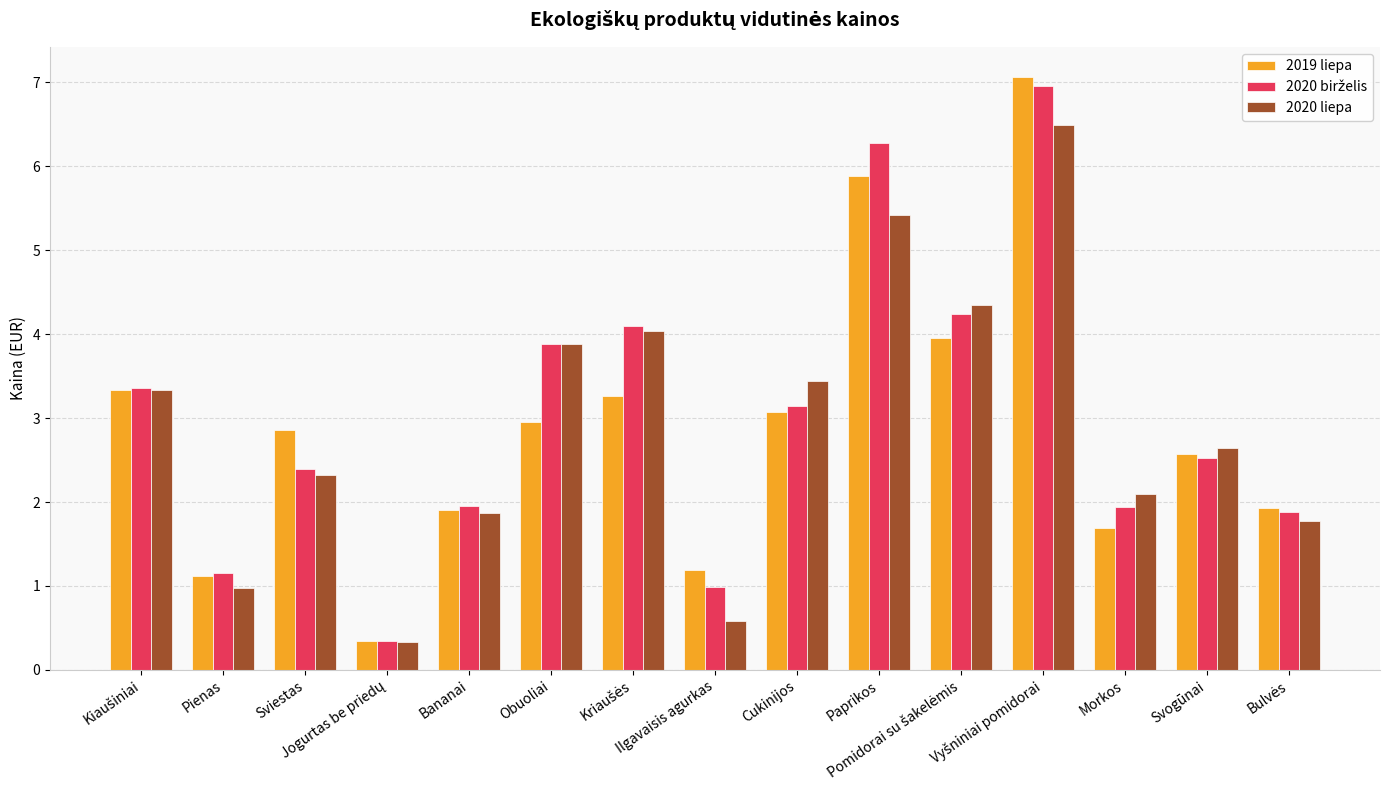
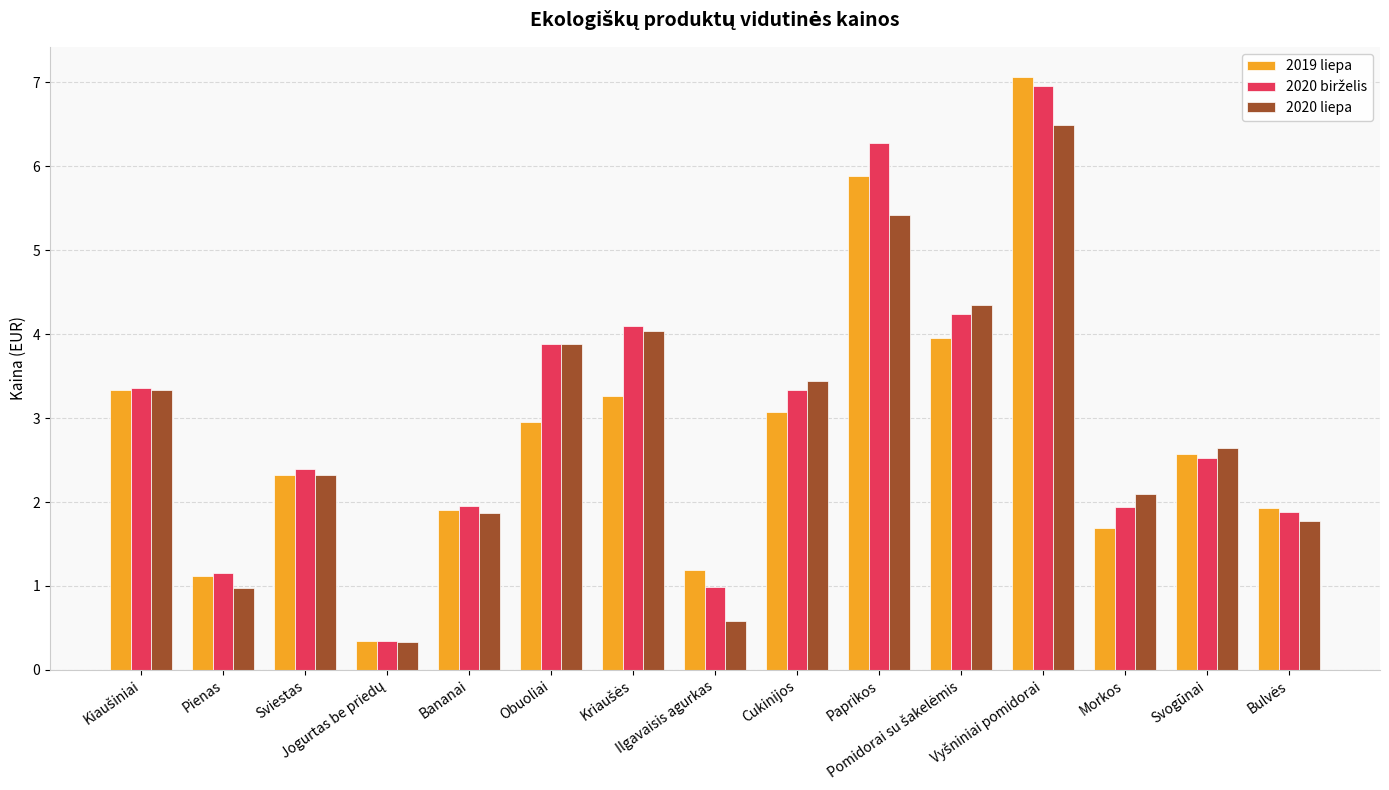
2019 liepa, Sviestas: 2.9 -> 2.3
2020 birželis, Cukinijos: 3.1 -> 3.3
